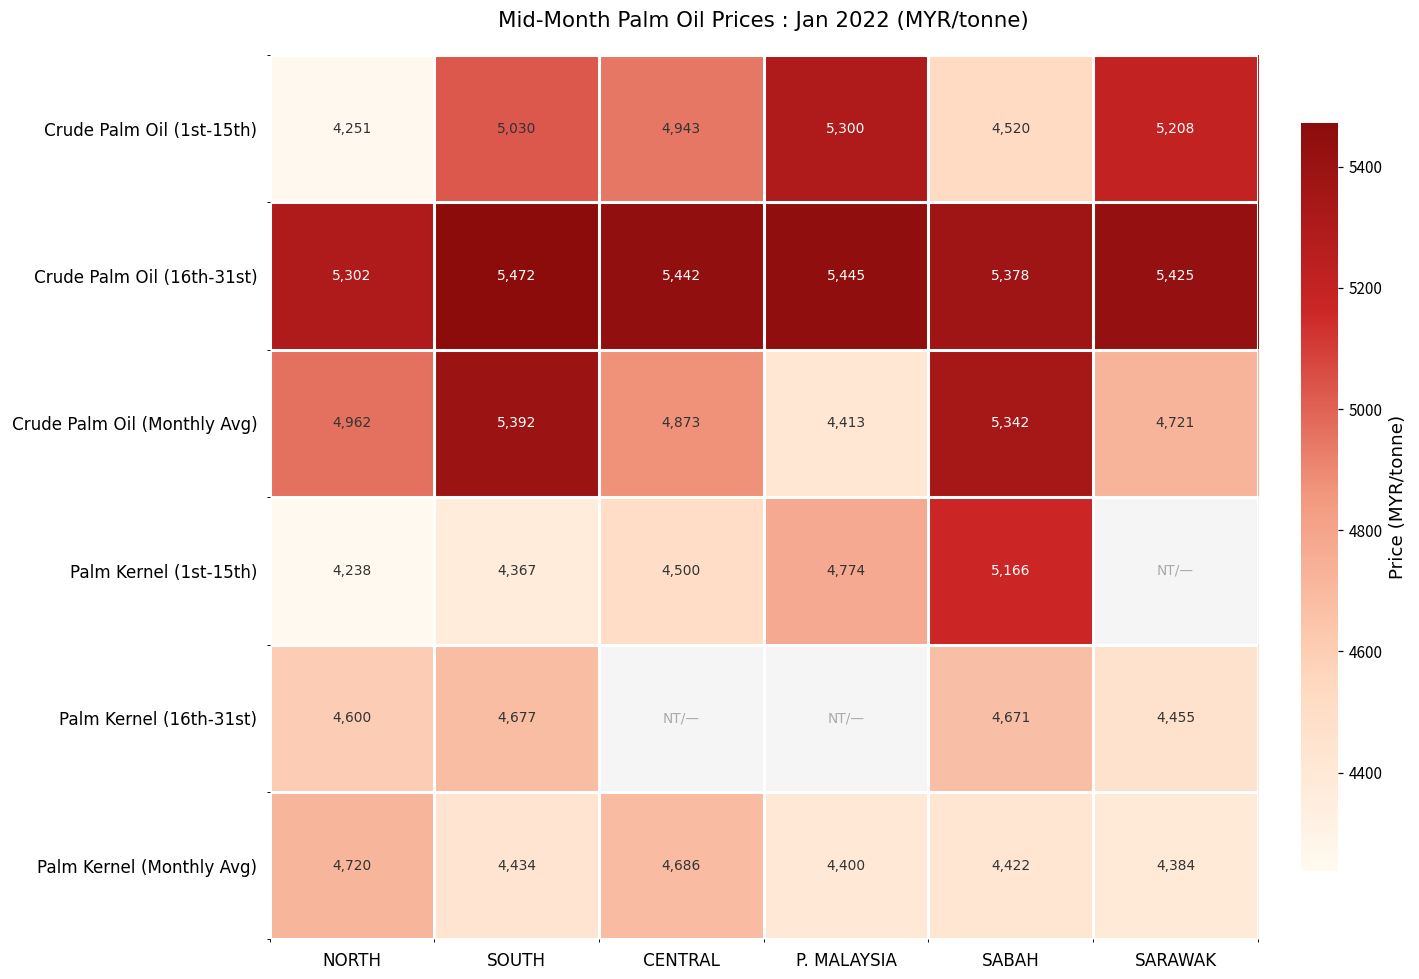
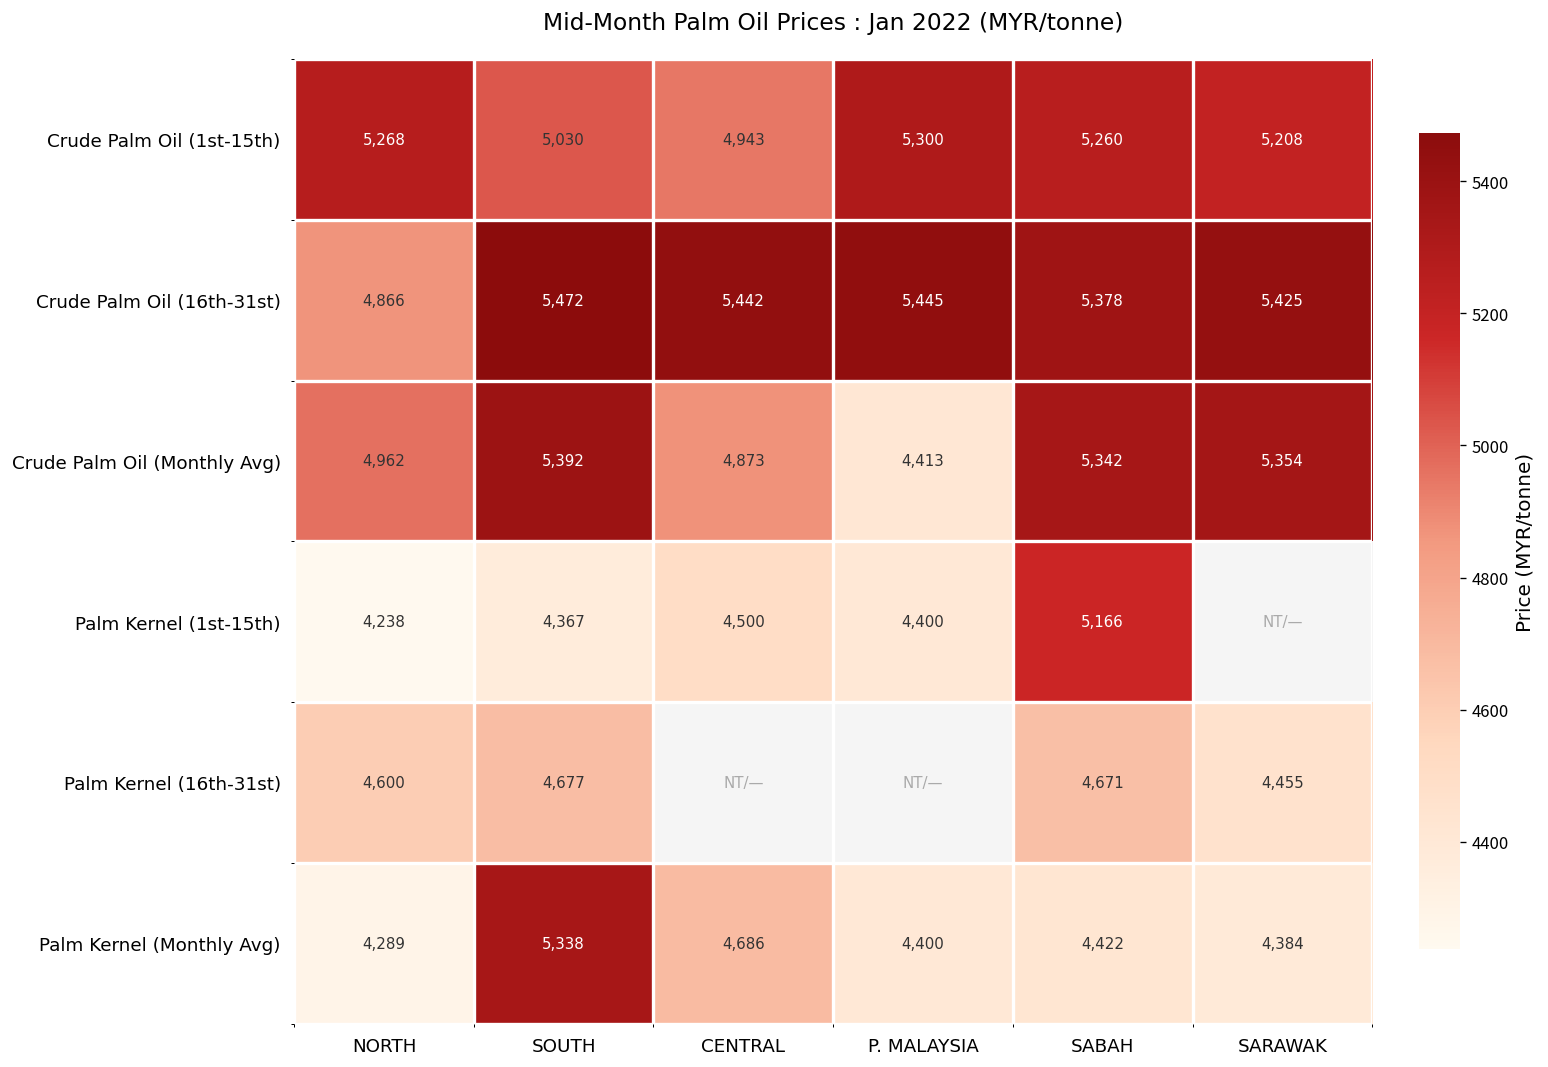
Crude Palm Oil (1st-15th), NORTH: 4,251 -> 5,268
Crude Palm Oil (1st-15th), SABAH: 4,520 -> 5,260
Crude Palm Oil (16th-31st), NORTH: 5,302 -> 4,866
Crude Palm Oil (Monthly Avg), SARAWAK: 4,721 -> 5,354
Palm Kernel (1st-15th), P. MALAYSIA: 4,774 -> 4,400
Palm Kernel (Monthly Avg), NORTH: 4,720 -> 4,289
Palm Kernel (Monthly Avg), SOUTH: 4,434 -> 5,338
